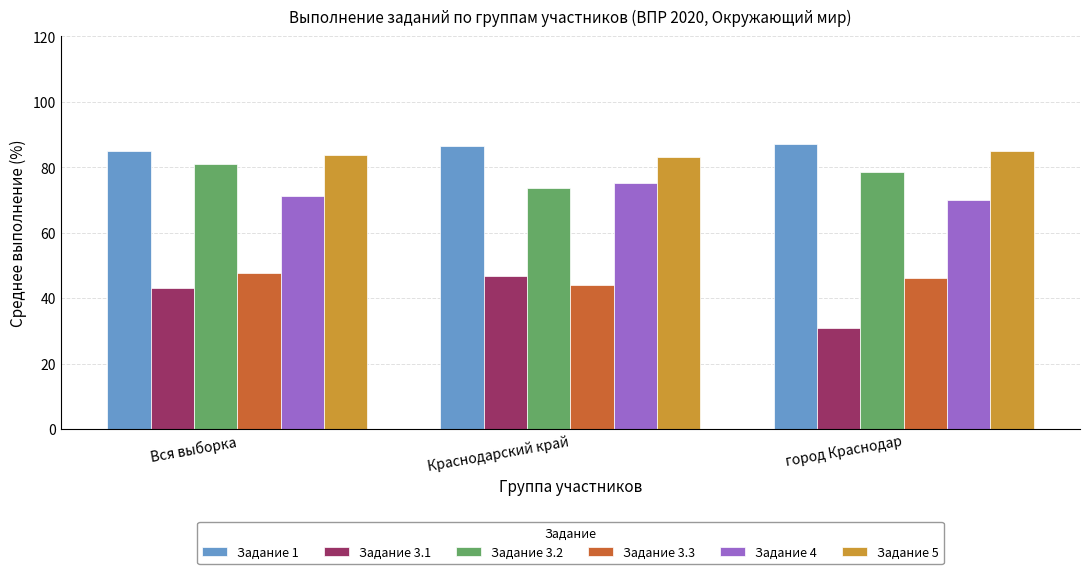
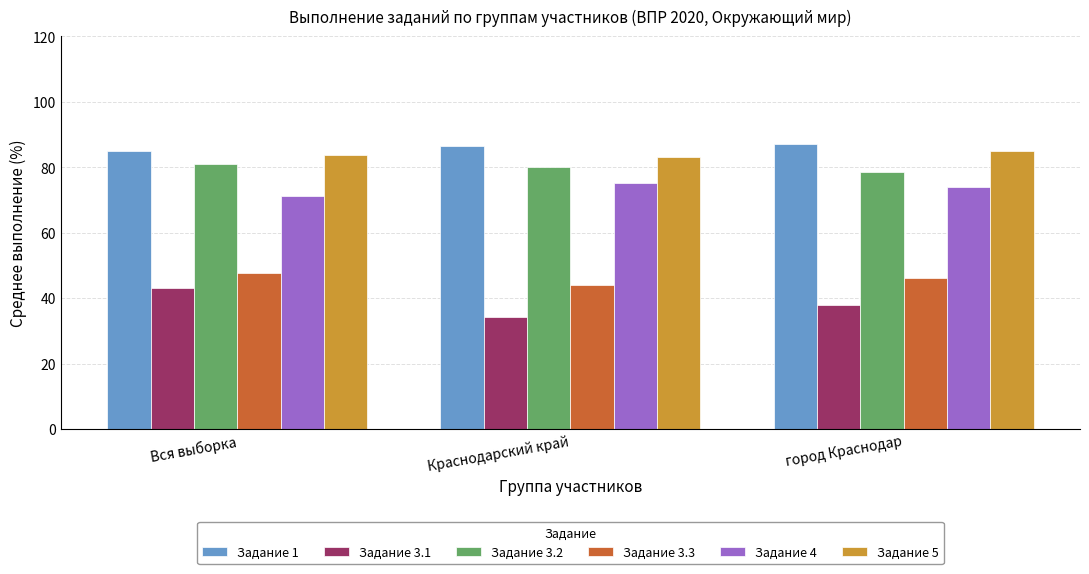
Задание 3.1, Краснодарский край: 47 -> 34
Задание 3.2, Краснодарский край: 74 -> 80
Задание 3.1, город Краснодар: 31 -> 38
Задание 4, город Краснодар: 70 -> 74
